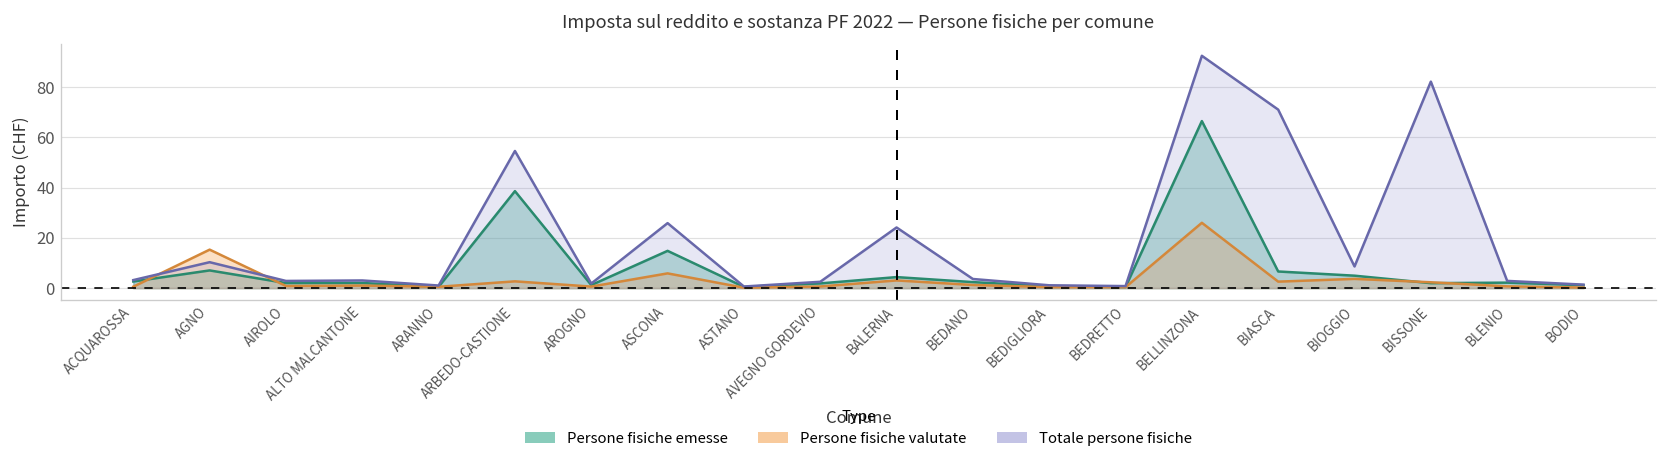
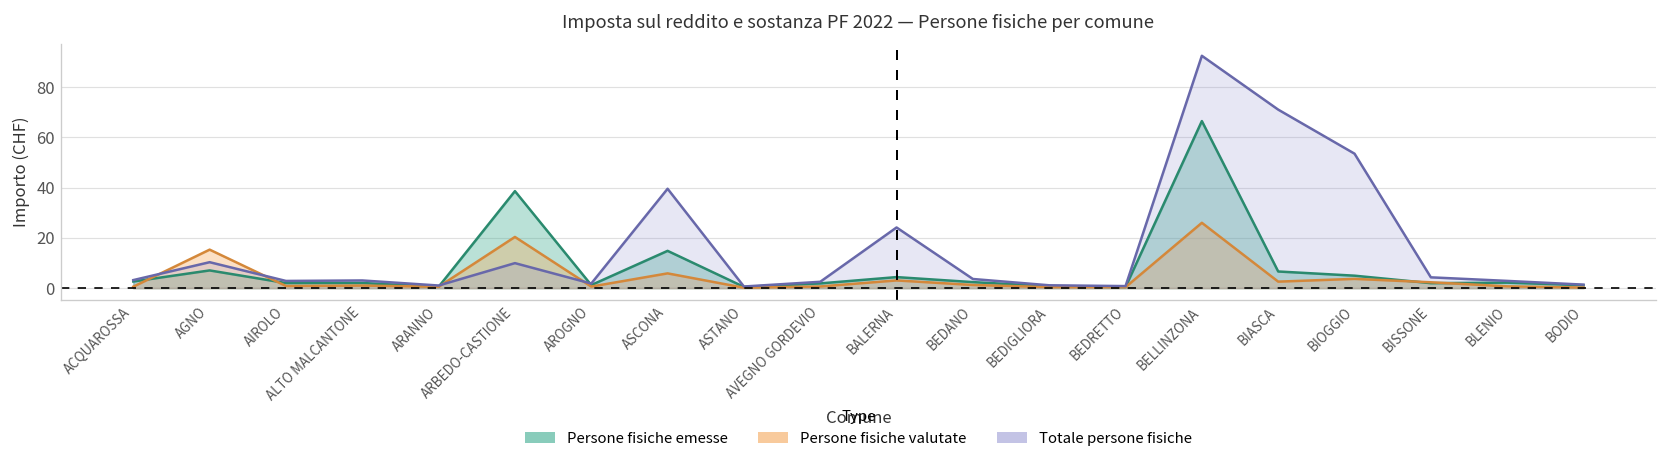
Persone fisiche valutate, ARBEDO-CASTIONE: 3 -> 20
Totale persone fisiche, ARBEDO-CASTIONE: 55 -> 10
Totale persone fisiche, ASCONA: 26 -> 40
Totale persone fisiche, BIOGGIO: 9 -> 53
Totale persone fisiche, BISSONE: 82 -> 4
